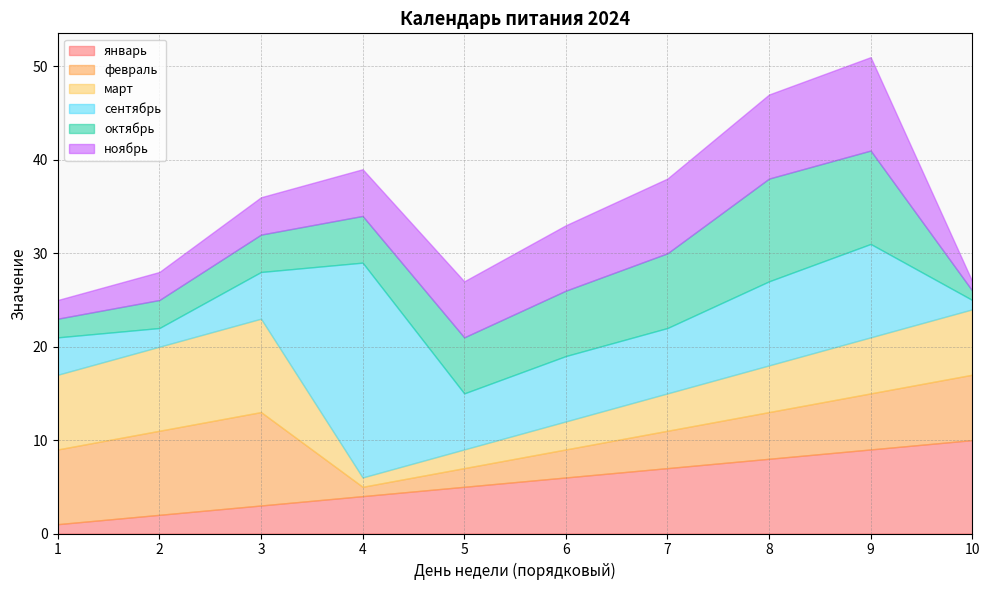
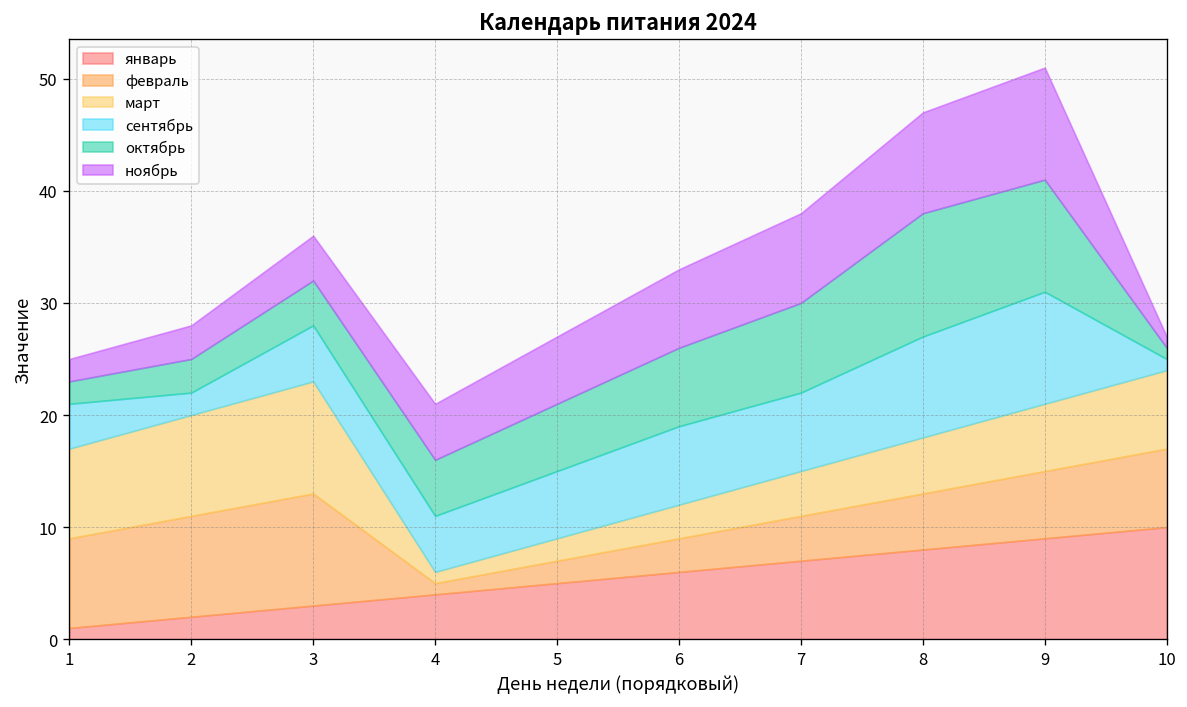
сентябрь, 4: 23 -> 5
